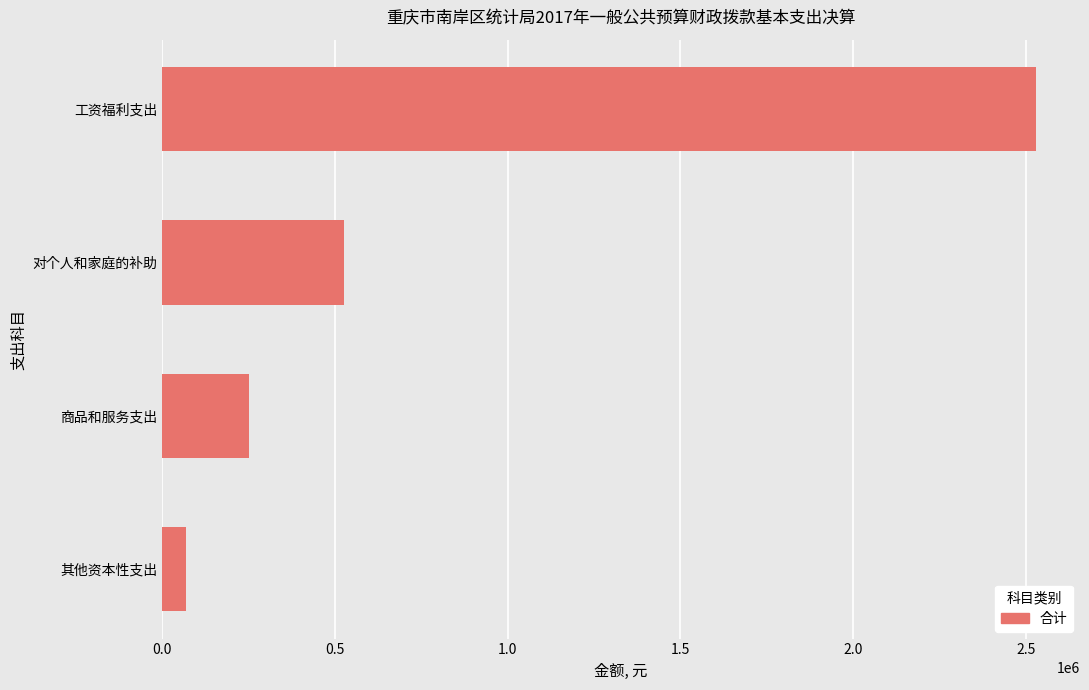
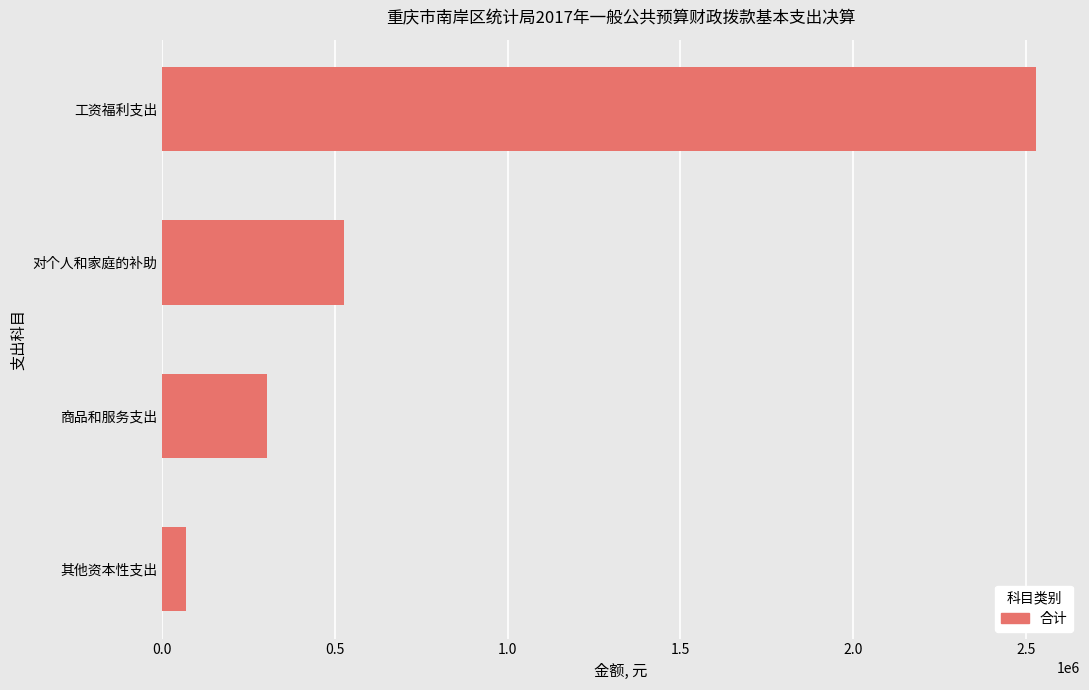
商品和服务支出: 250000 -> 300000
